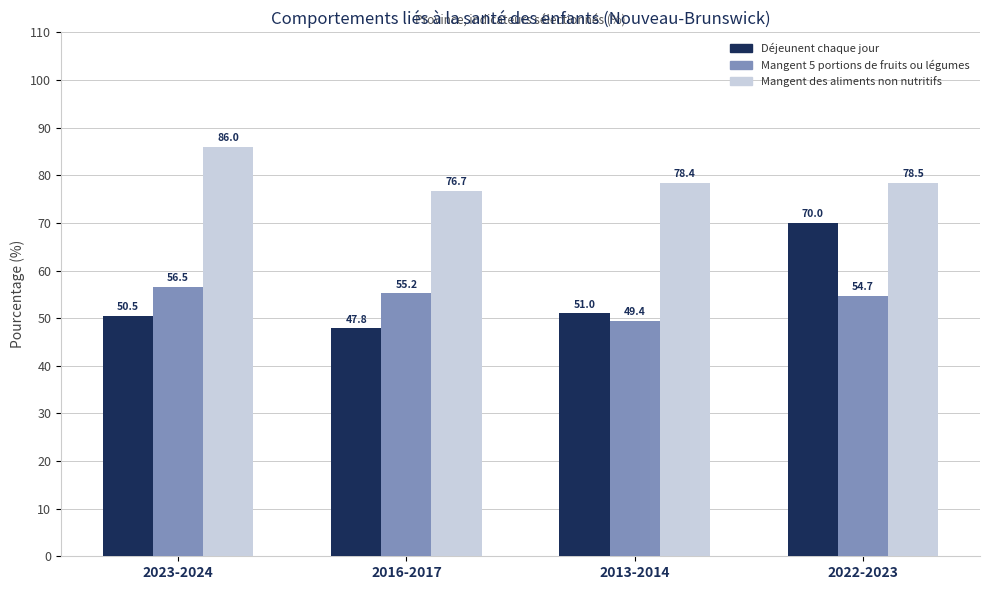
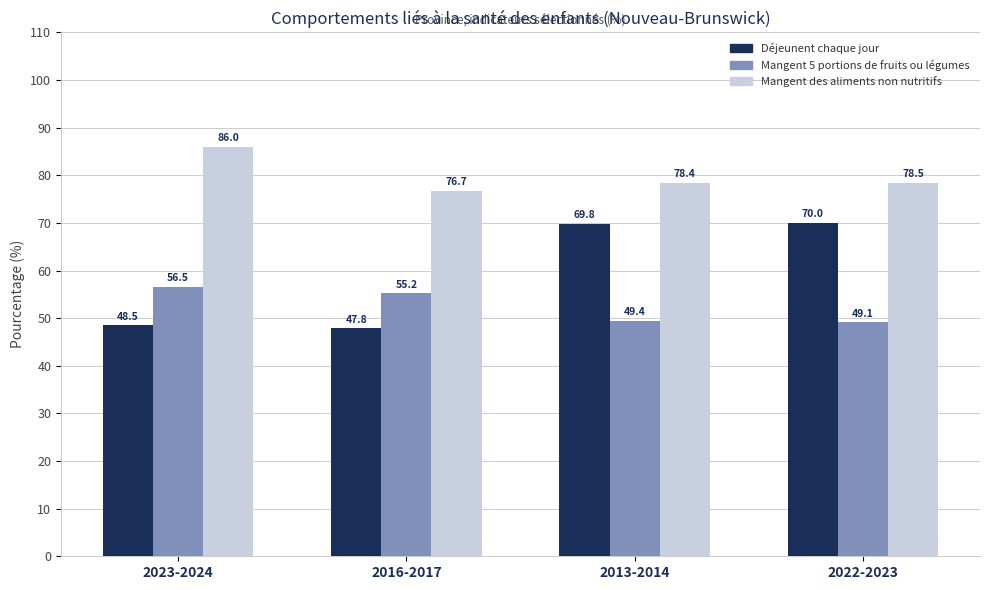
Déjeunent chaque jour, 2023-2024: 50.5 -> 48.5
Déjeunent chaque jour, 2013-2014: 51.0 -> 69.8
Mangent 5 portions de fruits ou légumes, 2022-2023: 54.7 -> 49.1
